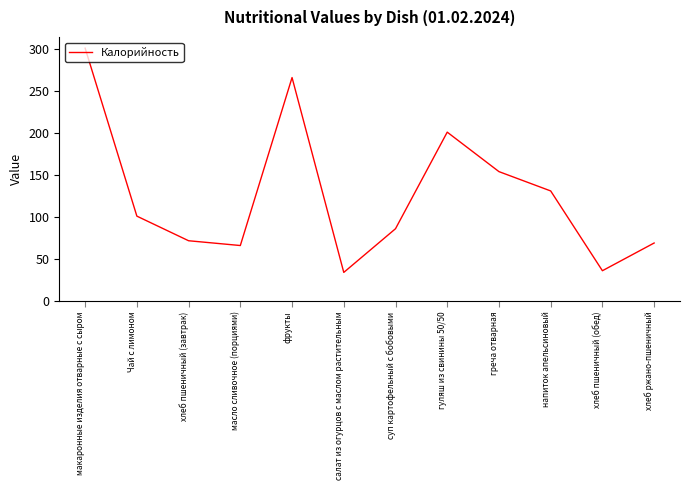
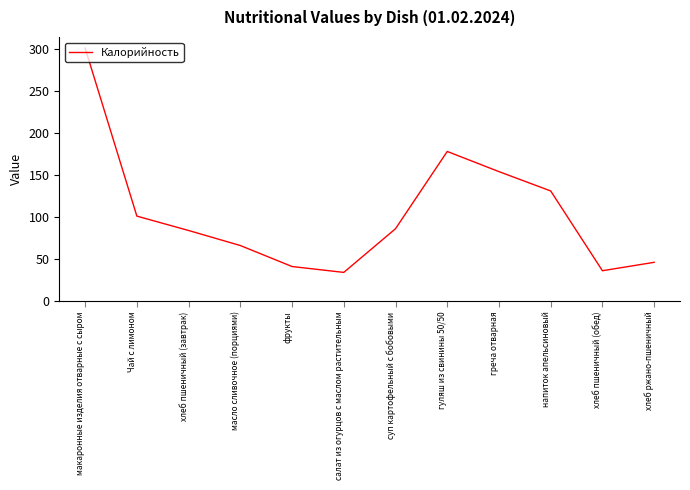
хлеб пшеничный (завтрак): 70 -> 80
фрукты: 270 -> 40
гуляш из свинины 50/50: 200 -> 180
хлеб ржано-пшеничный: 70 -> 50
